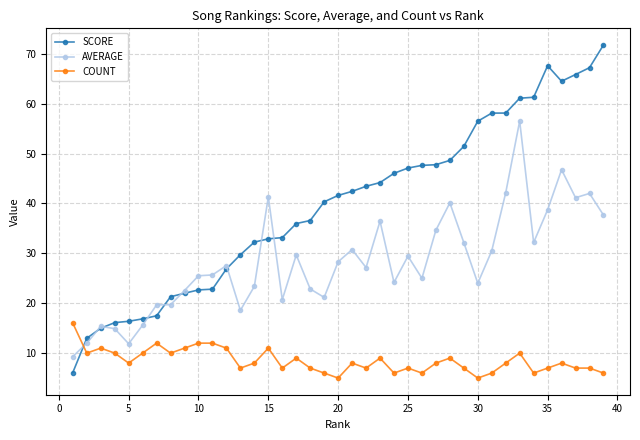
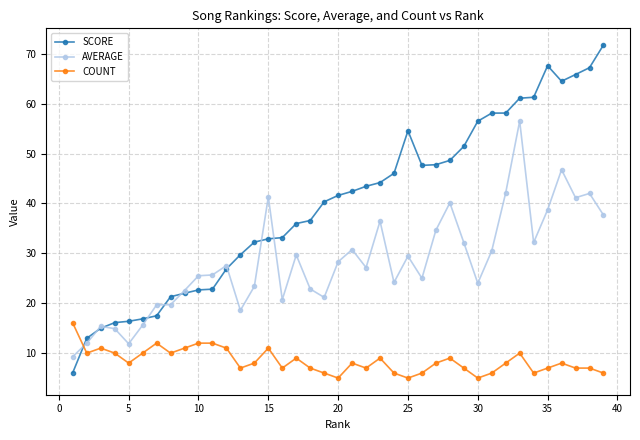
SCORE, 25: 47 -> 55
COUNT, 25: 7 -> 5
